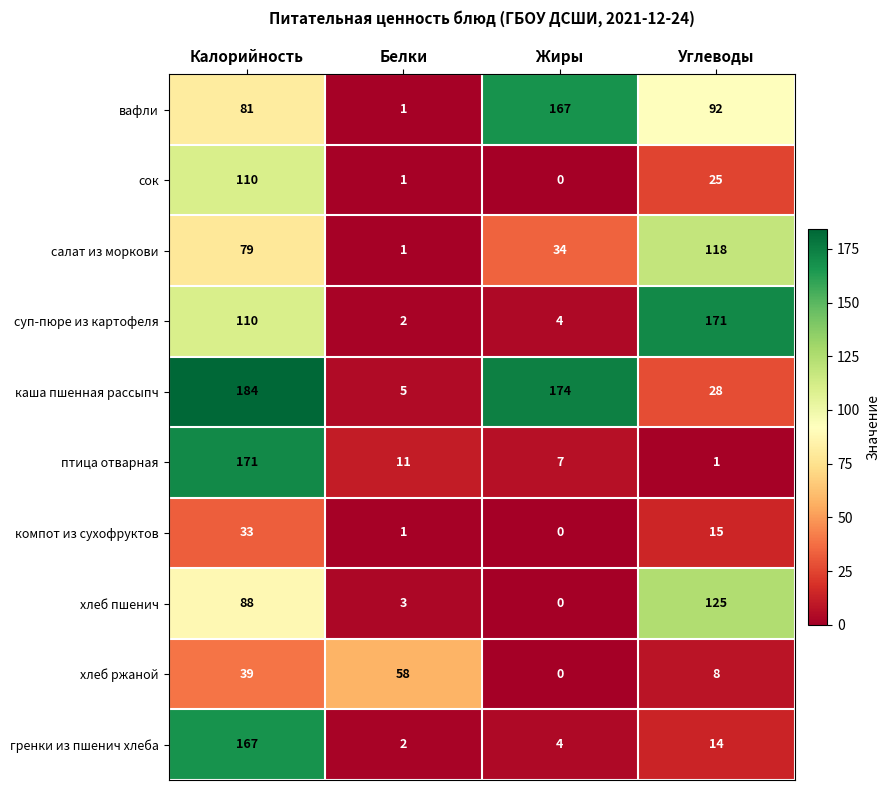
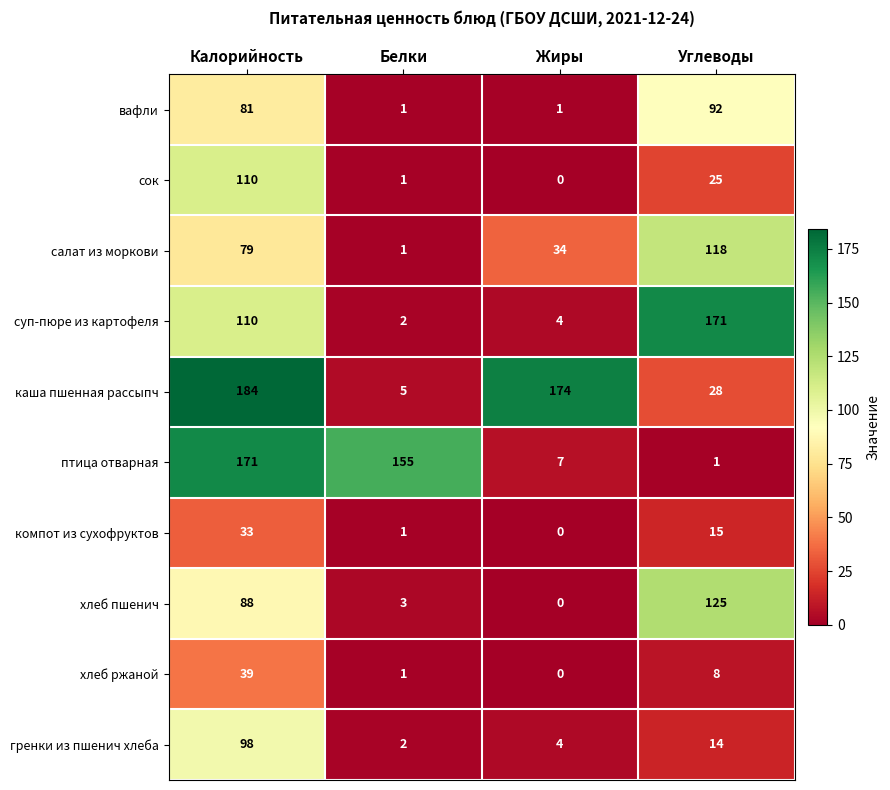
вафли, Жиры: 167 -> 1
птица отварная, Белки: 11 -> 155
хлеб ржаной, Белки: 58 -> 1
гренки из пшенич хлеба, Калорийность: 167 -> 98
